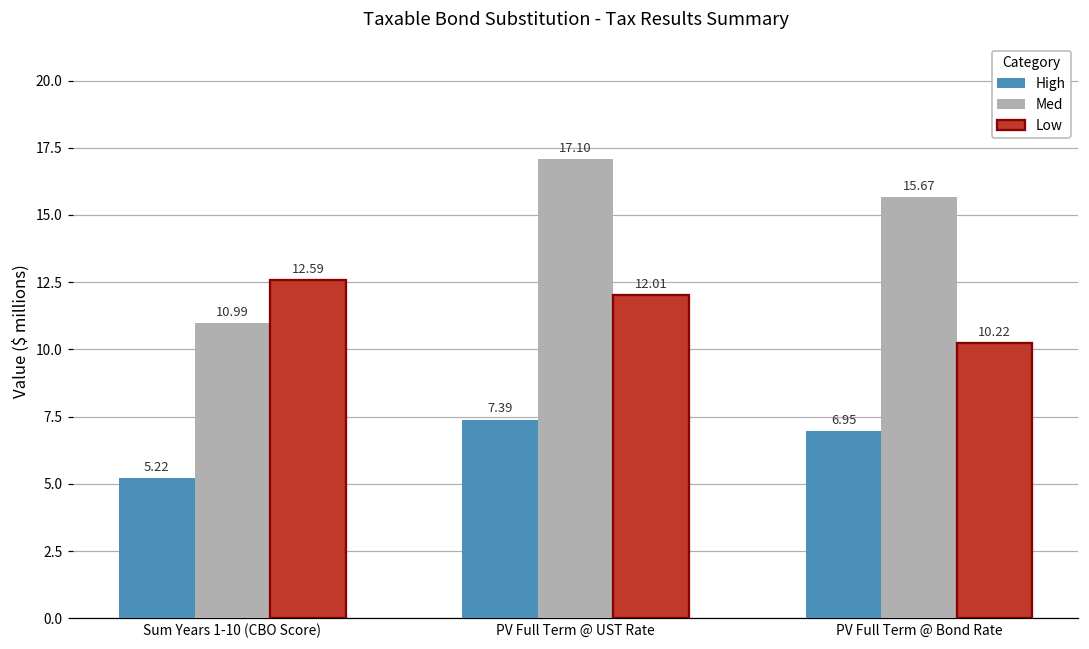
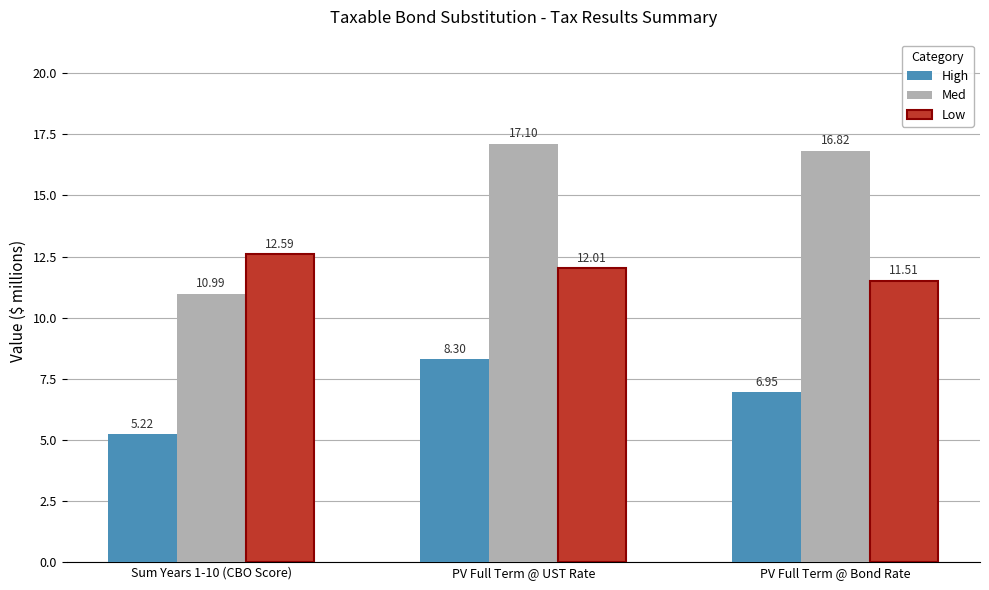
High, PV Full Term @ UST Rate: 7.39 -> 8.30
Med, PV Full Term @ Bond Rate: 15.67 -> 16.82
Low, PV Full Term @ Bond Rate: 10.22 -> 11.51
